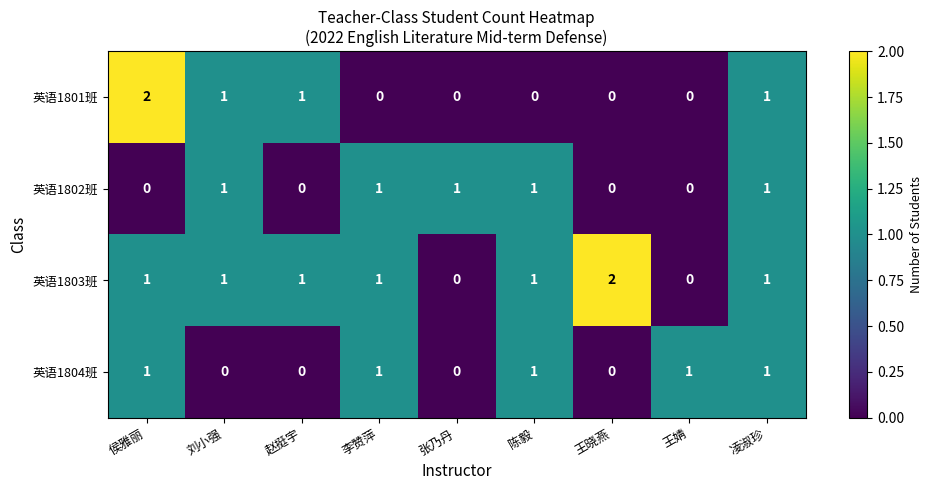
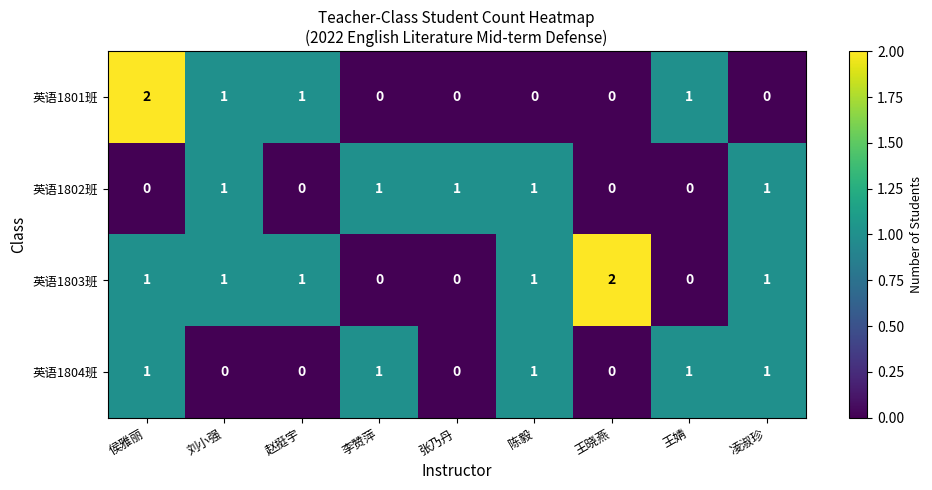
英语1801班, 王婧: 0 -> 1
英语1801班, 凌淑珍: 1 -> 0
英语1803班, 李赞萍: 1 -> 0
